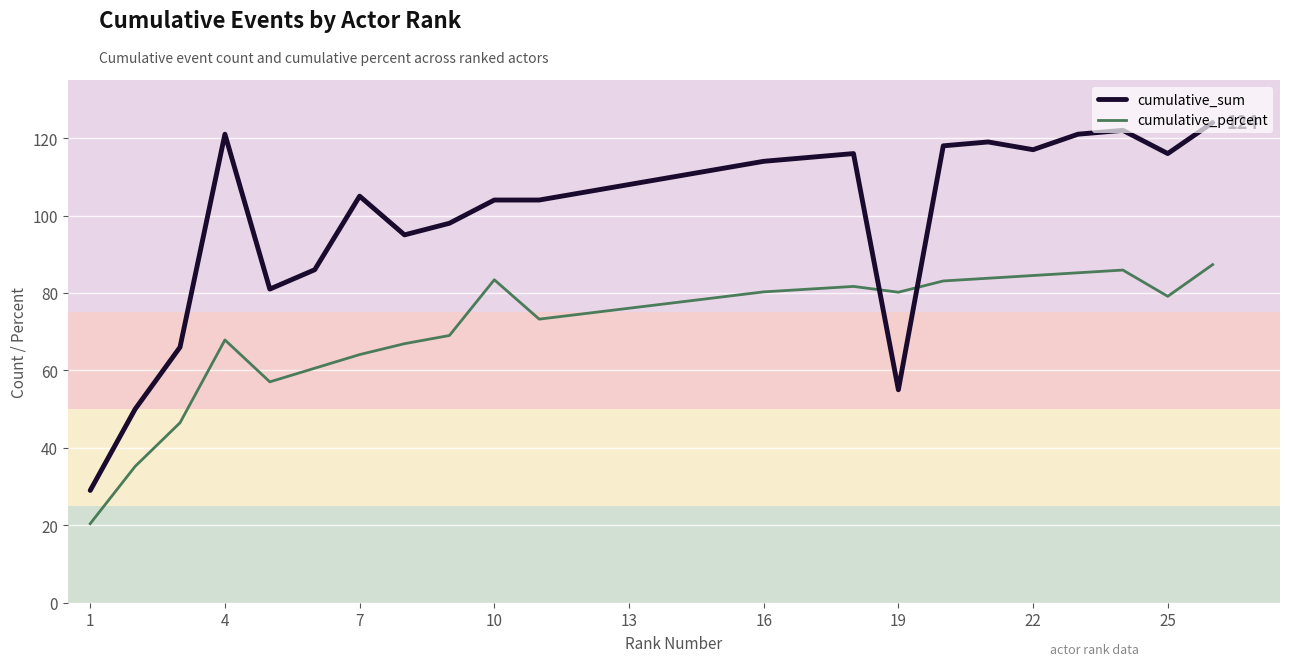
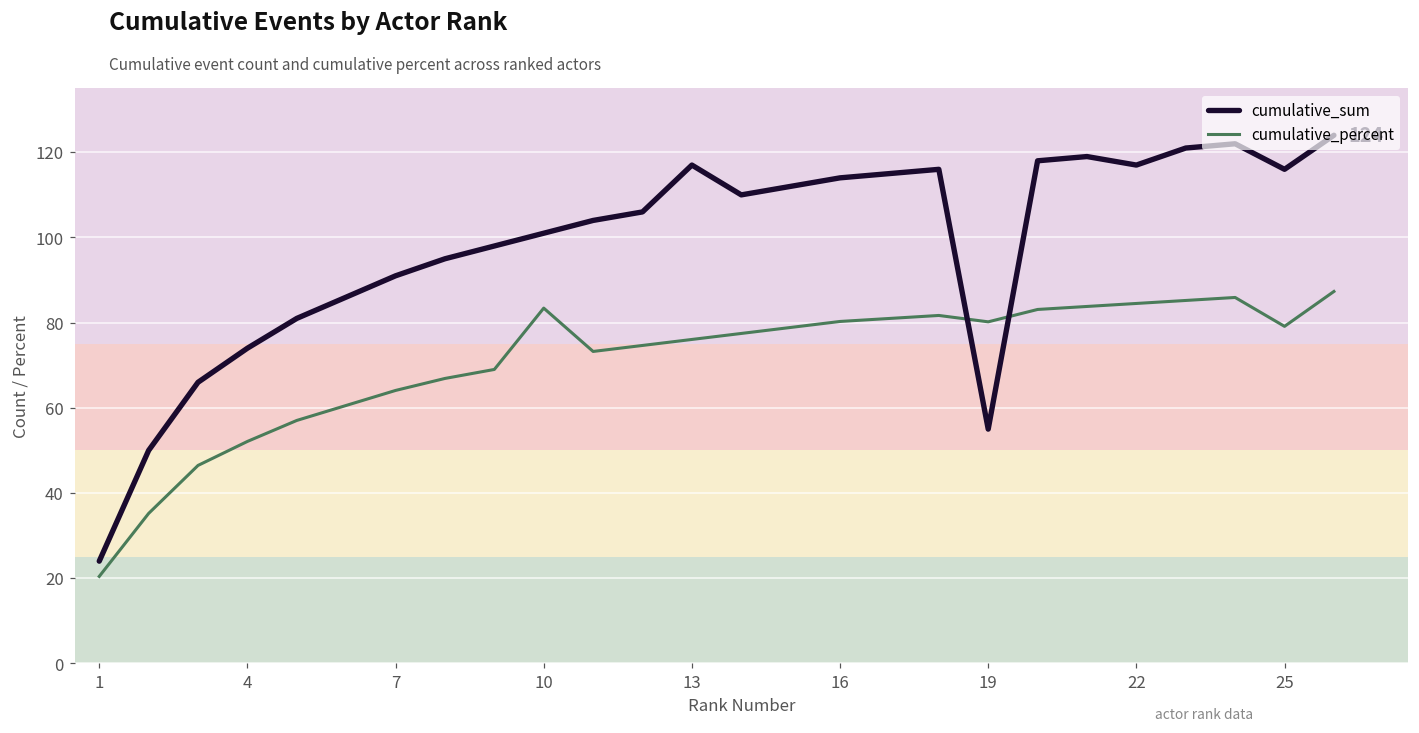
cumulative_sum, 1: 29 -> 24
cumulative_sum, 4: 121 -> 74
cumulative_percent, 4: 68 -> 52
cumulative_sum, 7: 105 -> 91
cumulative_sum, 10: 104 -> 101
cumulative_sum, 13: 108 -> 117
